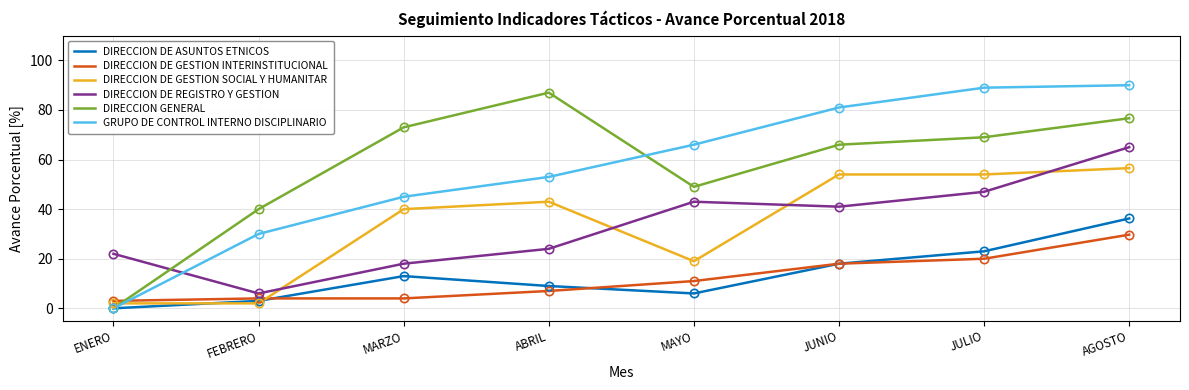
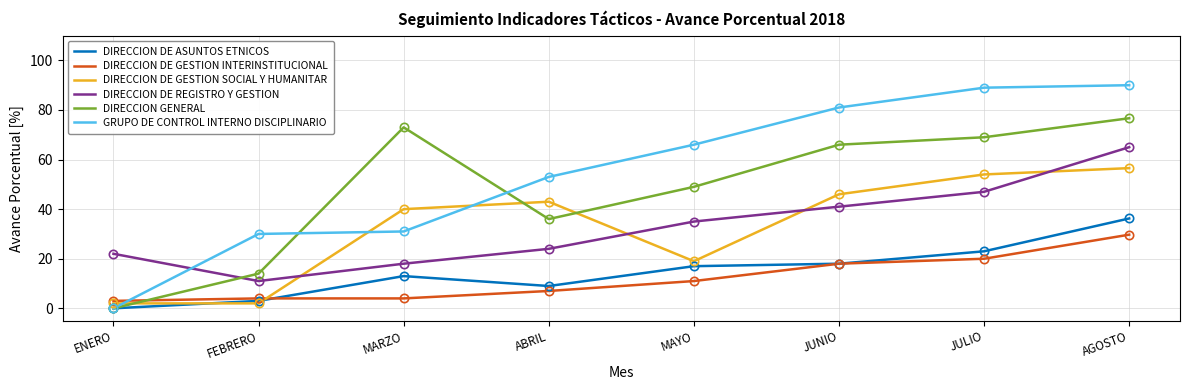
DIRECCION DE REGISTRO Y GESTION, FEBRERO: 6 -> 11
DIRECCION GENERAL, FEBRERO: 40 -> 14
GRUPO DE CONTROL INTERNO DISCIPLINARIO, MARZO: 45 -> 31
DIRECCION GENERAL, ABRIL: 87 -> 36
DIRECCION DE ASUNTOS ETNICOS, MAYO: 6 -> 17
DIRECCION DE REGISTRO Y GESTION, MAYO: 43 -> 35
DIRECCION DE GESTION SOCIAL Y HUMANITAR, JUNIO: 54 -> 46
